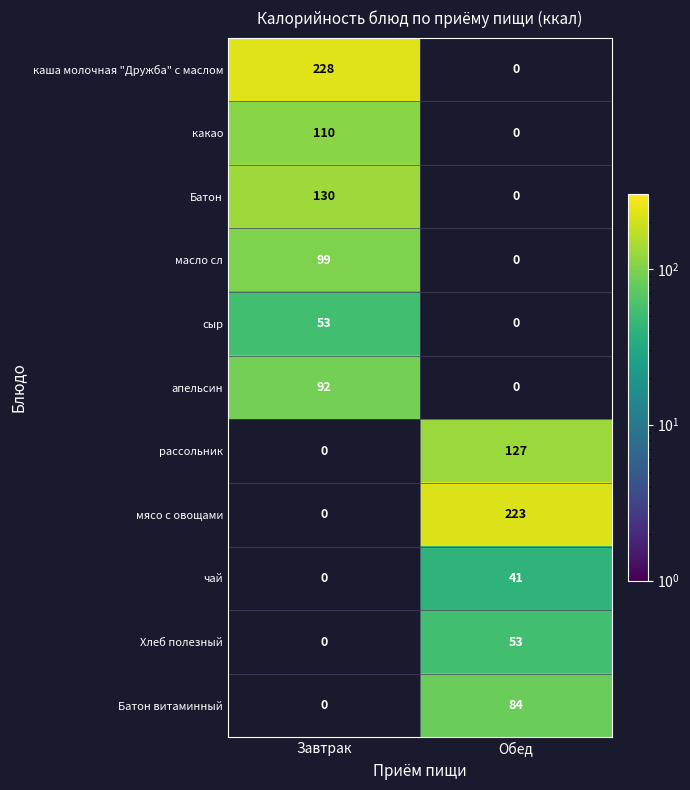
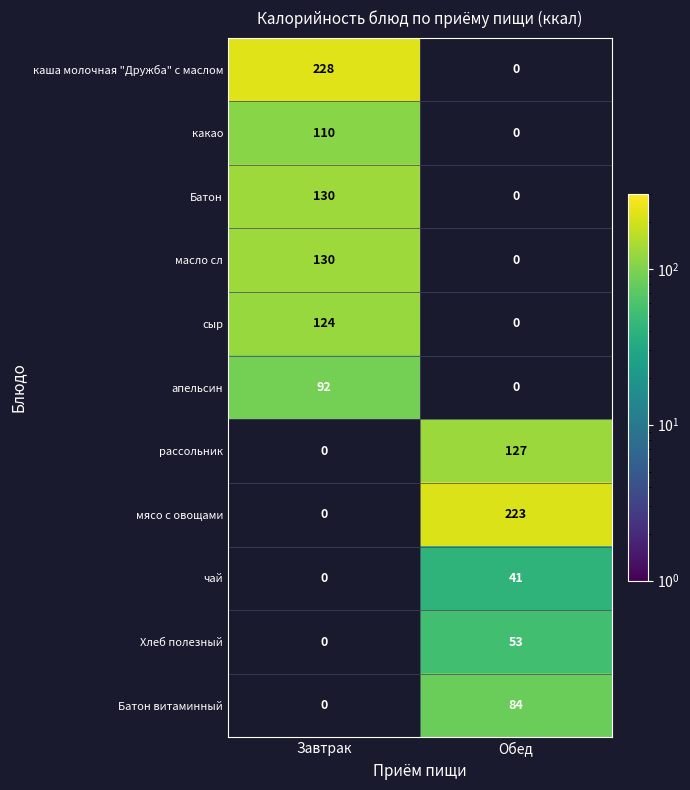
масло сл, Завтрак: 99 -> 130
сыр, Завтрак: 53 -> 124
